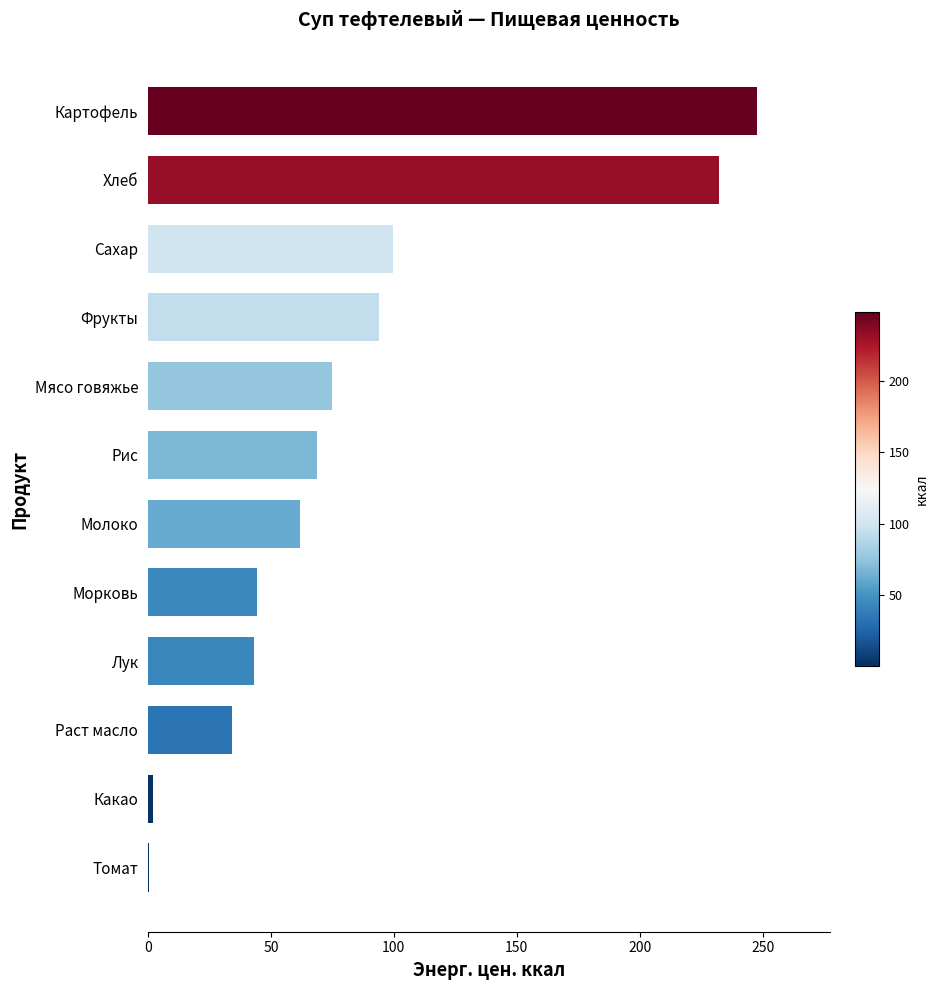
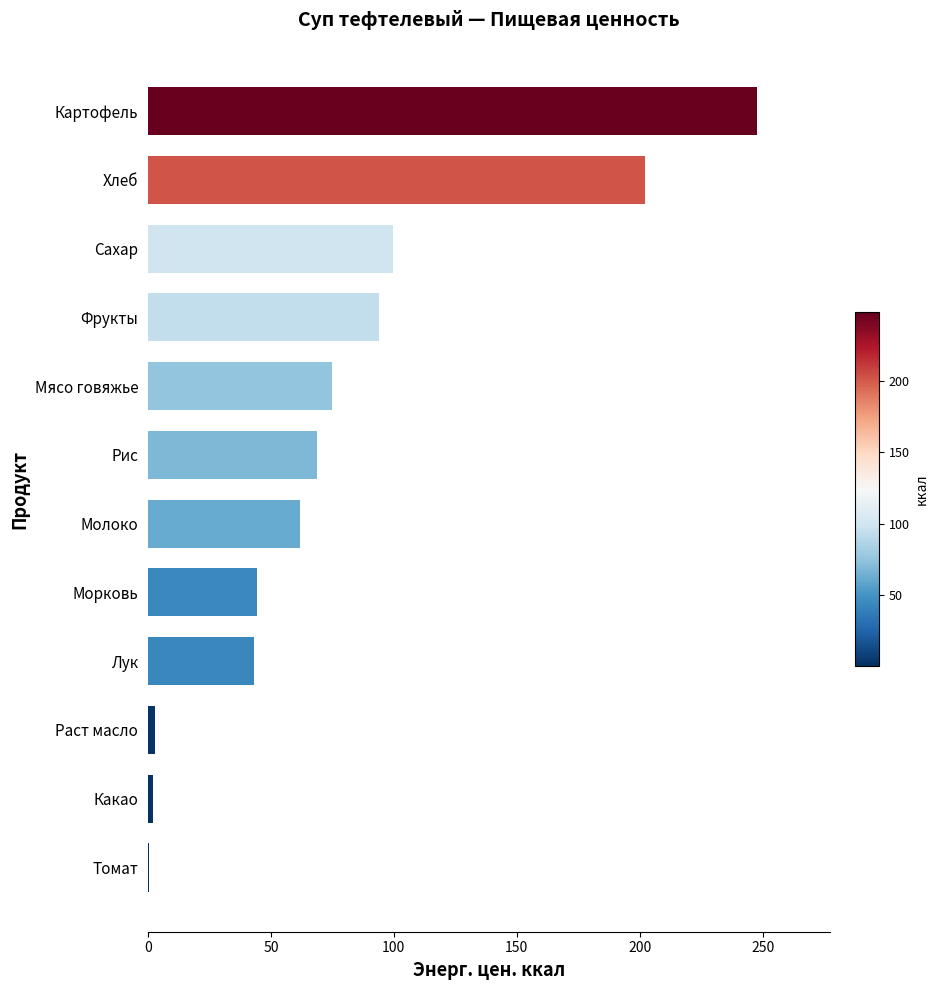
Хлеб: 232 -> 202
Раст масло: 34 -> 3
